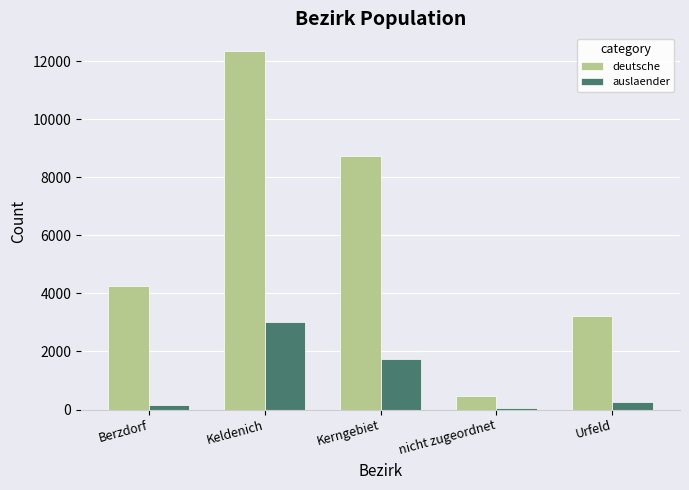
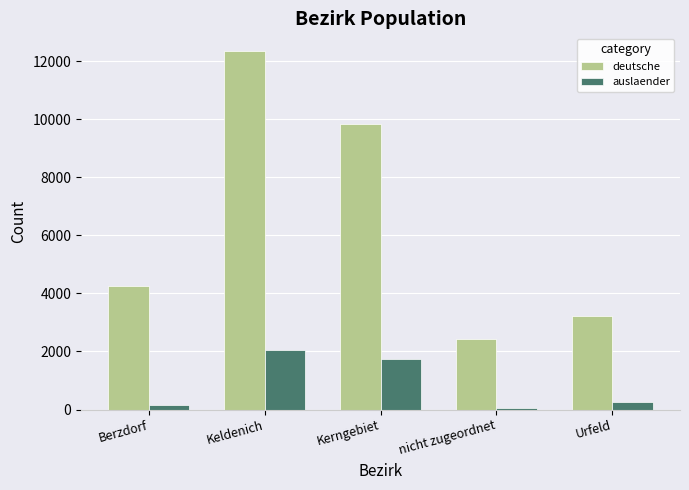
auslaender, Keldenich: 3000 -> 2000
deutsche, Kerngebiet: 8700 -> 9800
deutsche, nicht zugeordnet: 500 -> 2400
